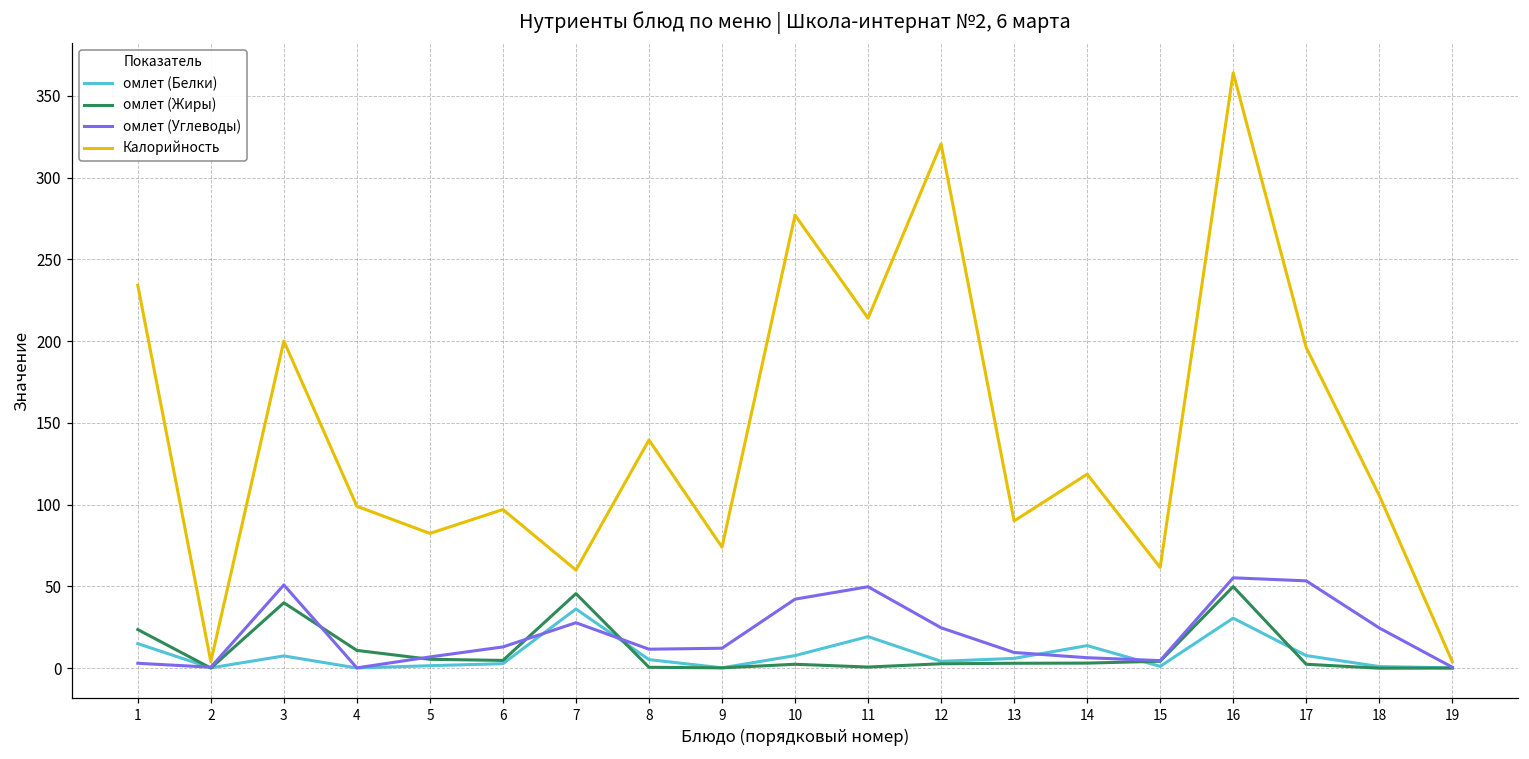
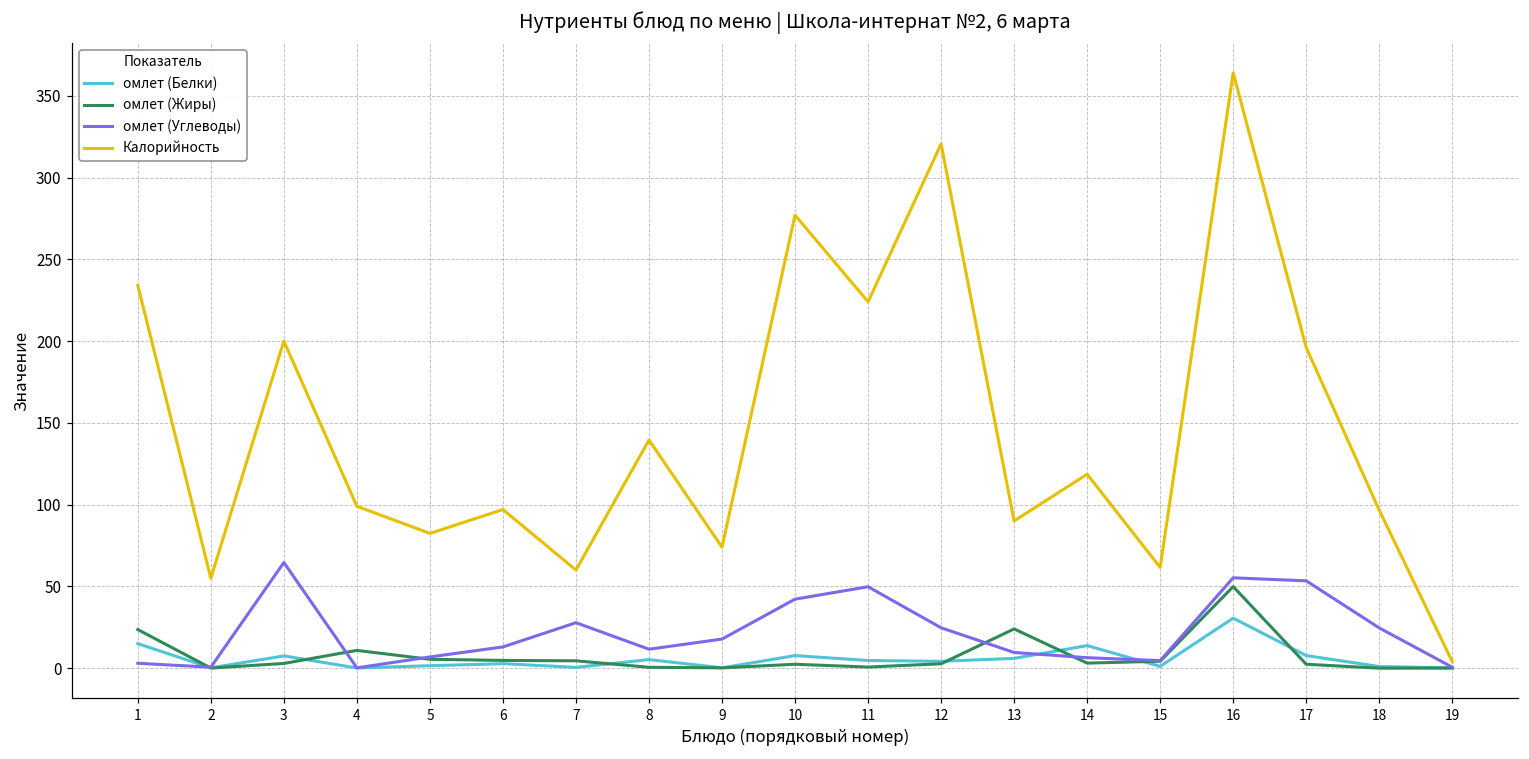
Калорийность, 2: 4 -> 55
омлет (Жиры), 3: 40 -> 3
омлет (Углеводы), 3: 51 -> 65
омлет (Белки), 7: 36 -> 1
омлет (Жиры), 7: 46 -> 5
омлет (Углеводы), 9: 12 -> 18
омлет (Белки), 11: 19 -> 5
Калорийность, 11: 214 -> 224
омлет (Жиры), 13: 3 -> 24
Калорийность, 18: 106 -> 97
